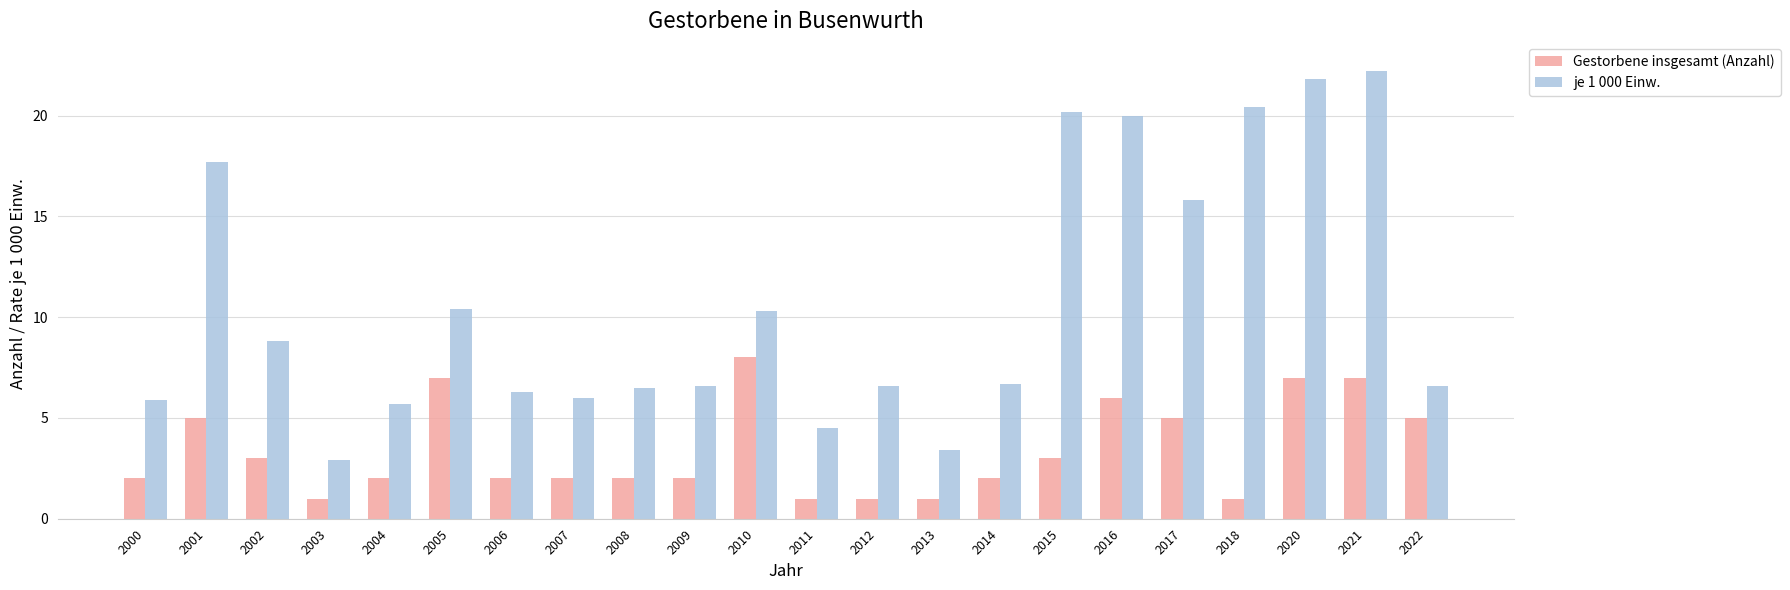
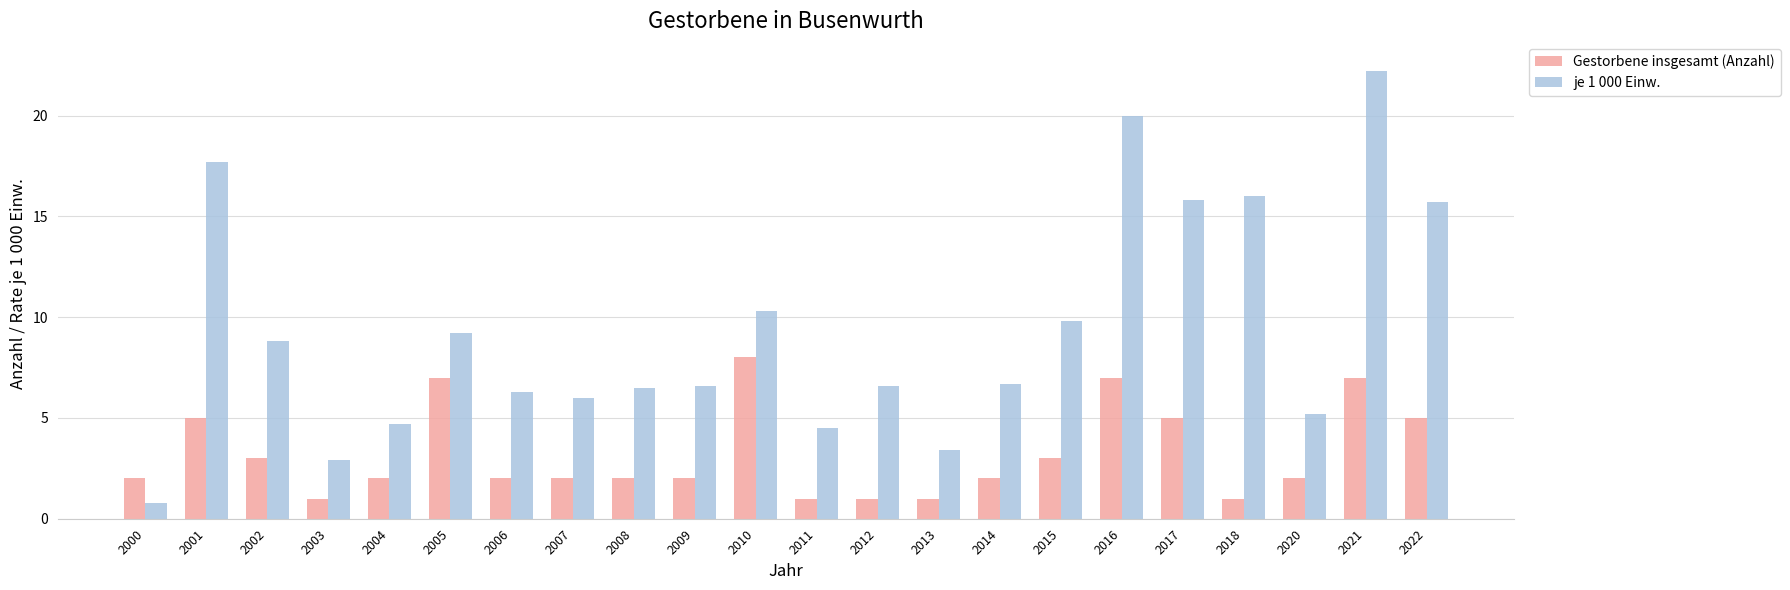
je 1 000 Einw., 2000: 5.9 -> 0.8
je 1 000 Einw., 2004: 5.7 -> 4.7
je 1 000 Einw., 2005: 10.4 -> 9.2
je 1 000 Einw., 2015: 20.2 -> 9.8
Gestorbene insgesamt (Anzahl), 2016: 6 -> 7
je 1 000 Einw., 2018: 20.4 -> 16.0
Gestorbene insgesamt (Anzahl), 2020: 7 -> 2
je 1 000 Einw., 2020: 21.8 -> 5.2
je 1 000 Einw., 2022: 6.6 -> 15.7
